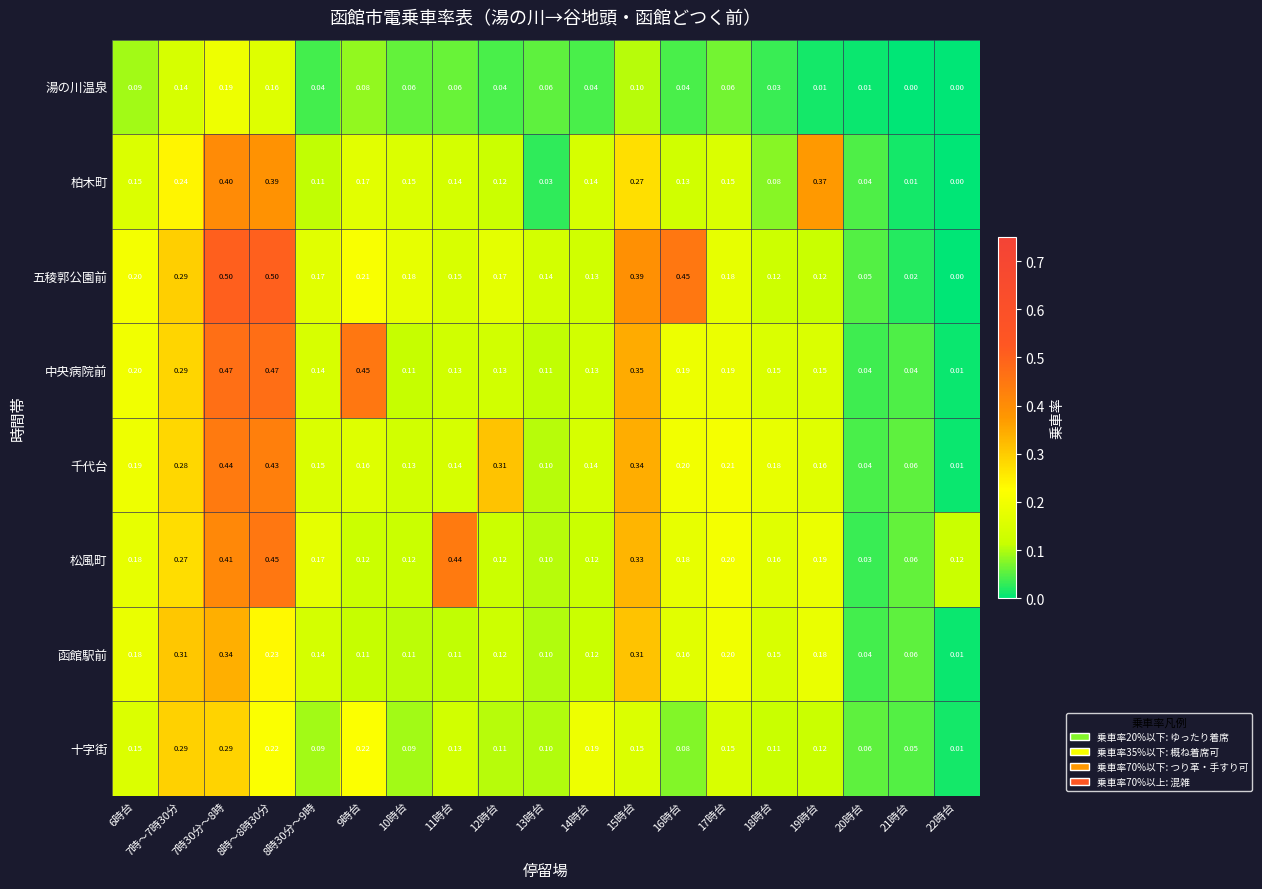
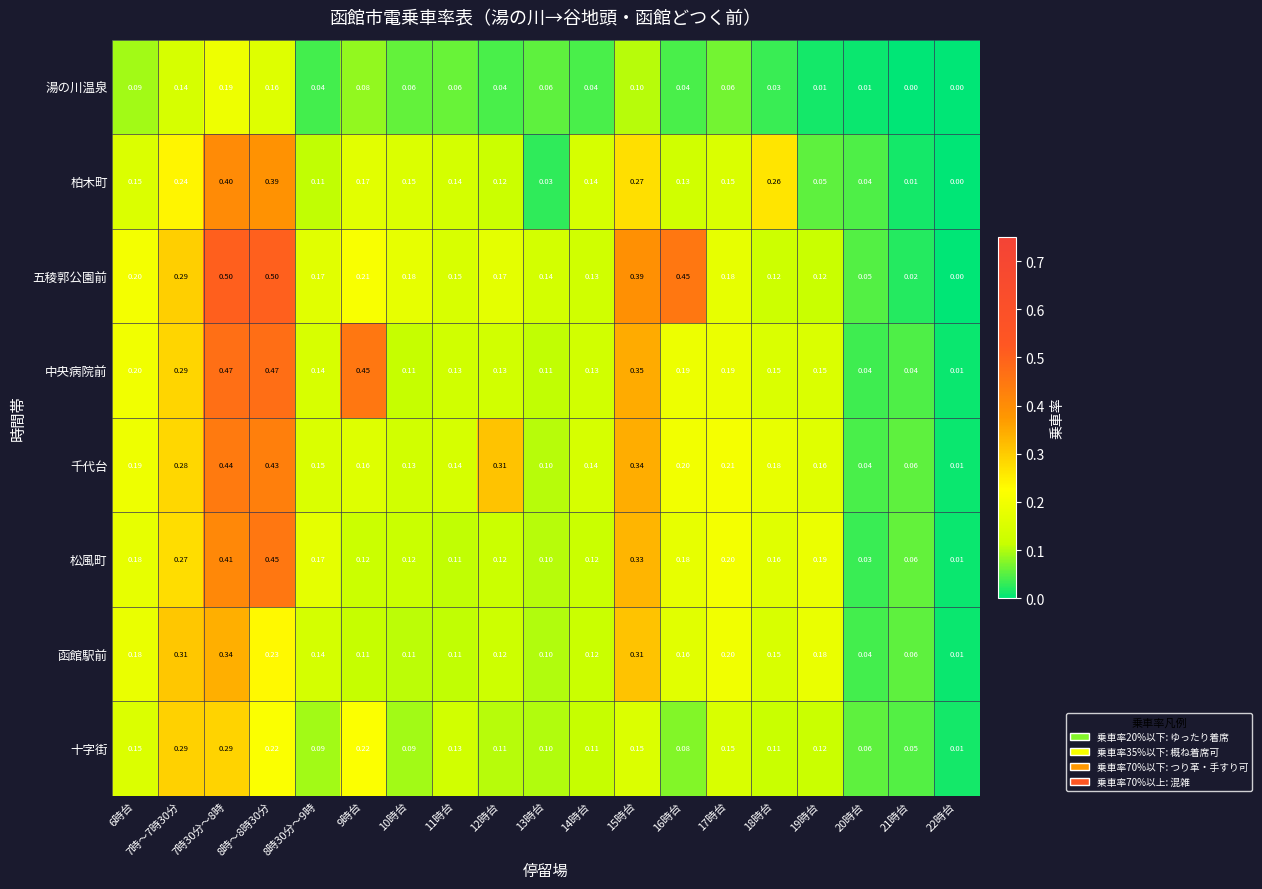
柏木町, 18時台: 0.08 -> 0.26
柏木町, 19時台: 0.37 -> 0.05
松風町, 11時台: 0.44 -> 0.11
松風町, 22時台: 0.12 -> 0.01
十字街, 14時台: 0.19 -> 0.11
